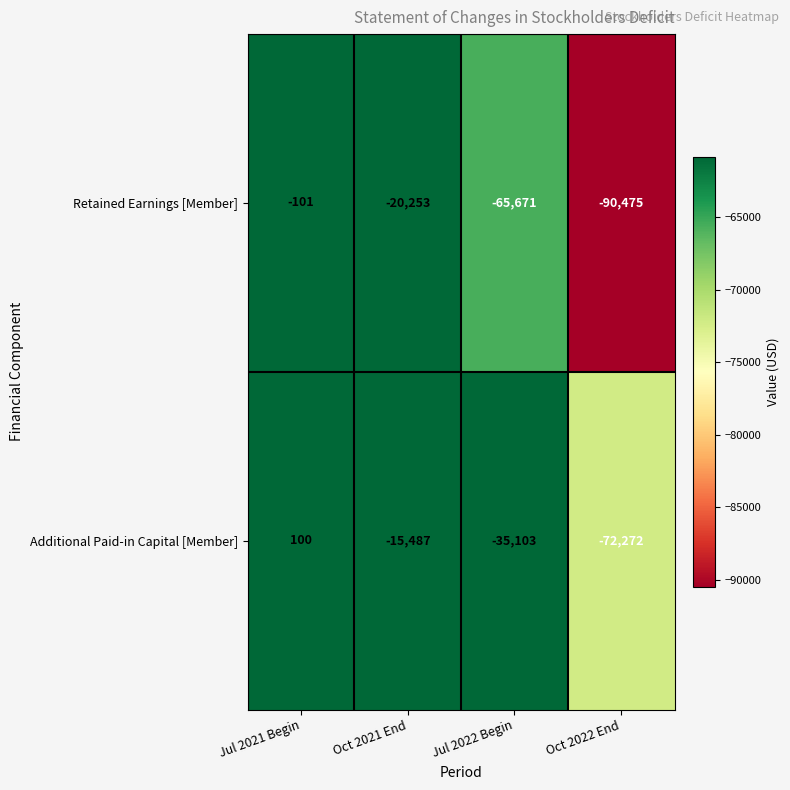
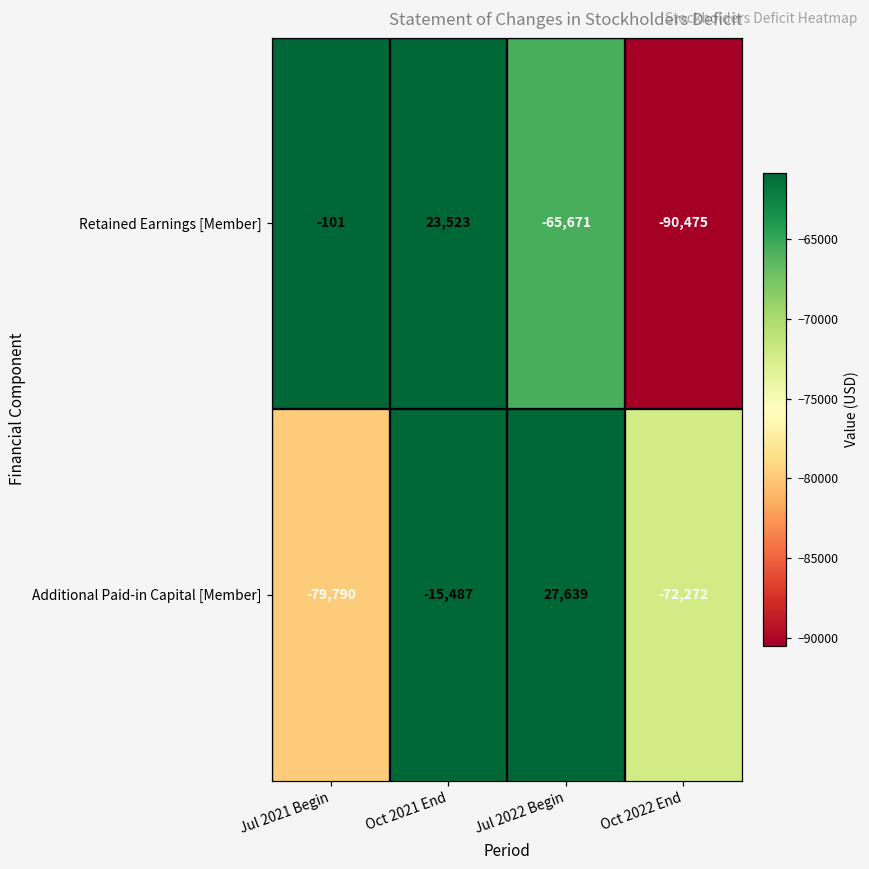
Retained Earnings [Member], Oct 2021 End: -20,253 -> 23,523
Additional Paid-in Capital [Member], Jul 2021 Begin: 100 -> -79,790
Additional Paid-in Capital [Member], Jul 2022 Begin: -35,103 -> 27,639
